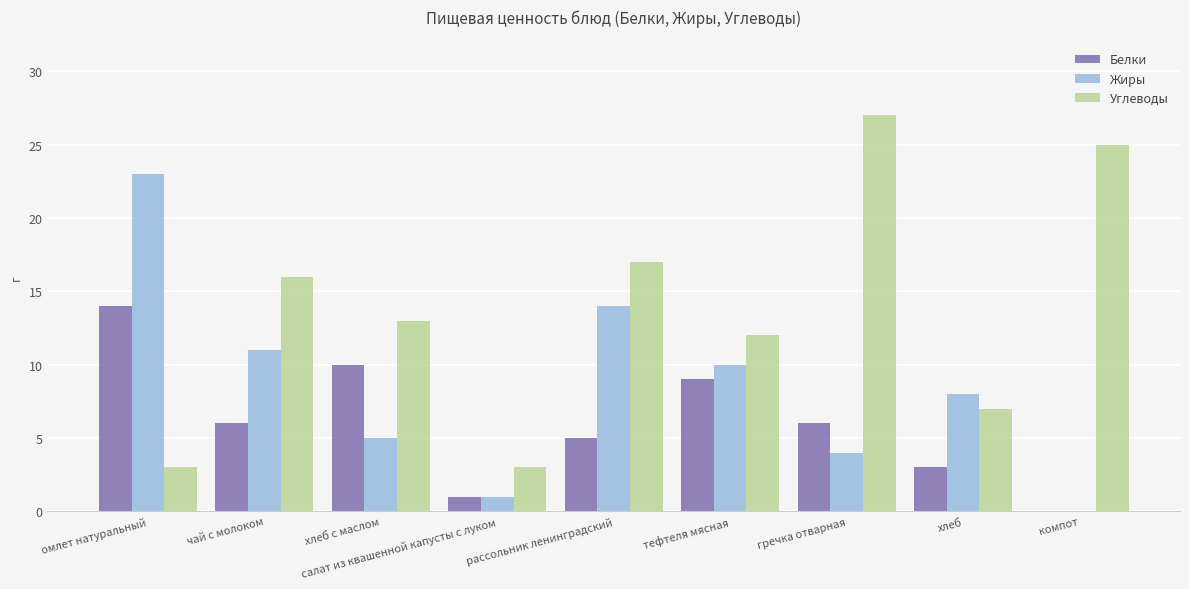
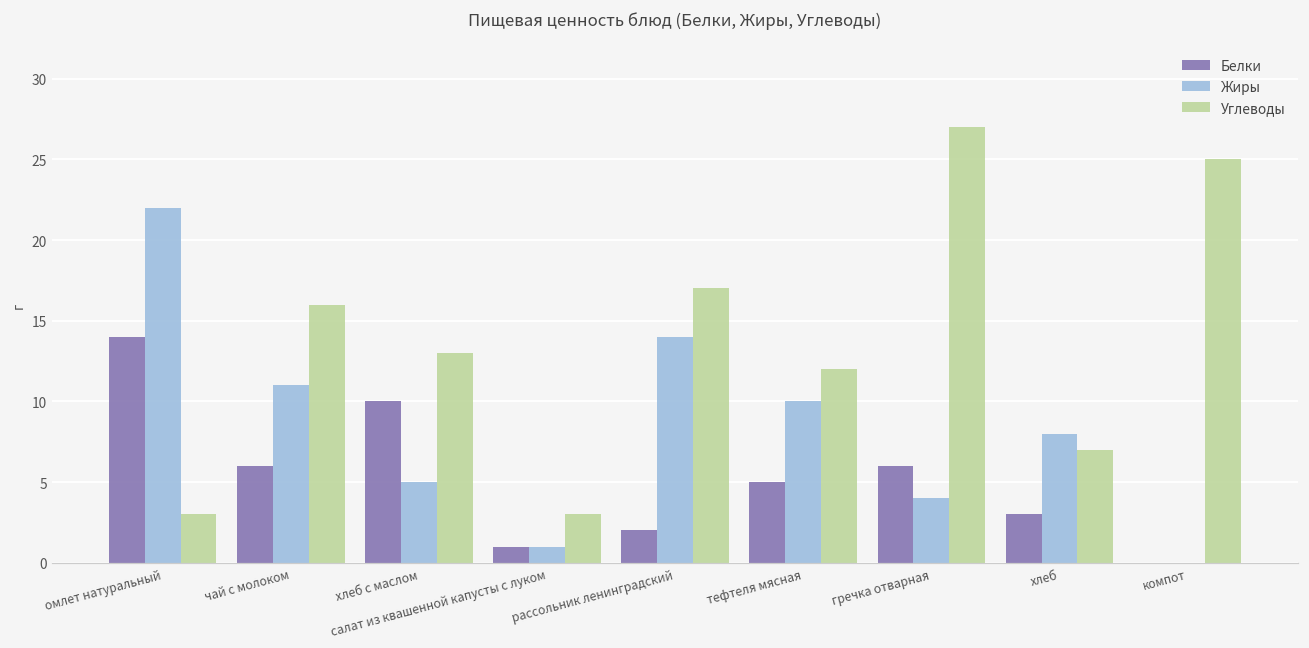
Жиры, омлет натуральный: 23 -> 22
Белки, рассольник ленинградский: 5 -> 2
Белки, тефтеля мясная: 9 -> 5
